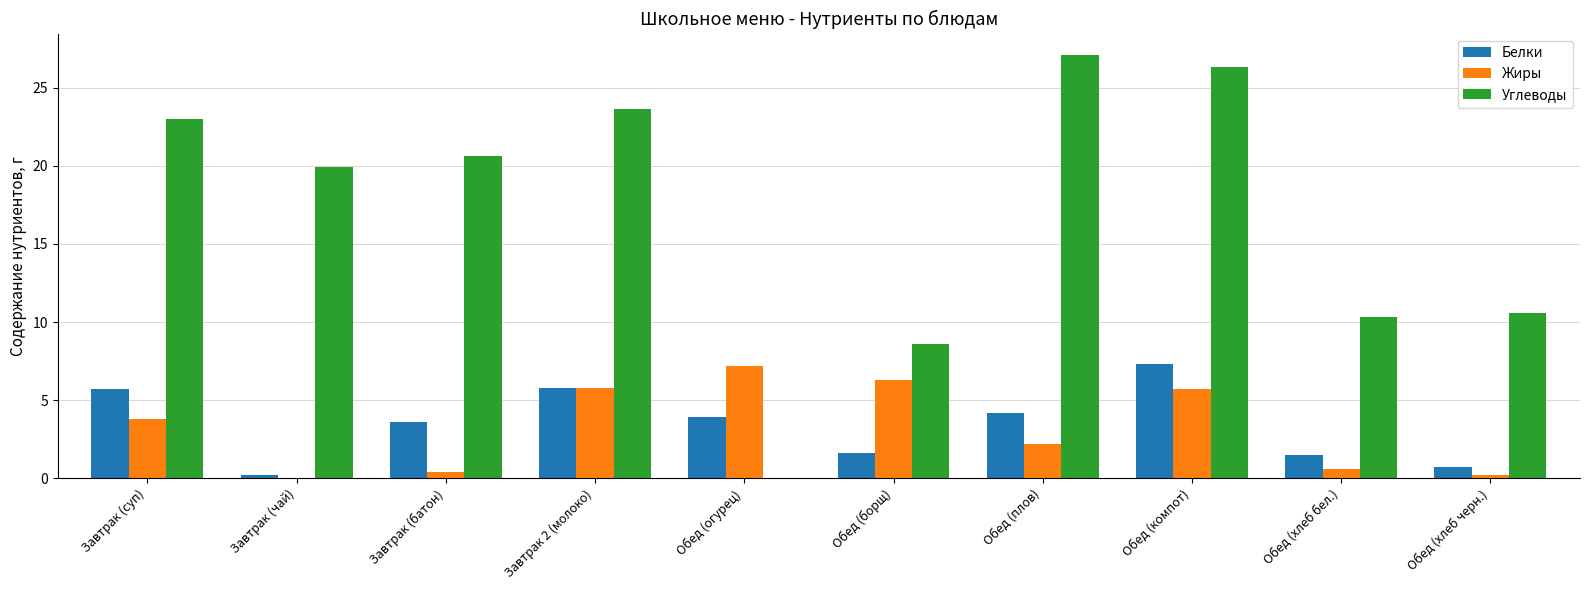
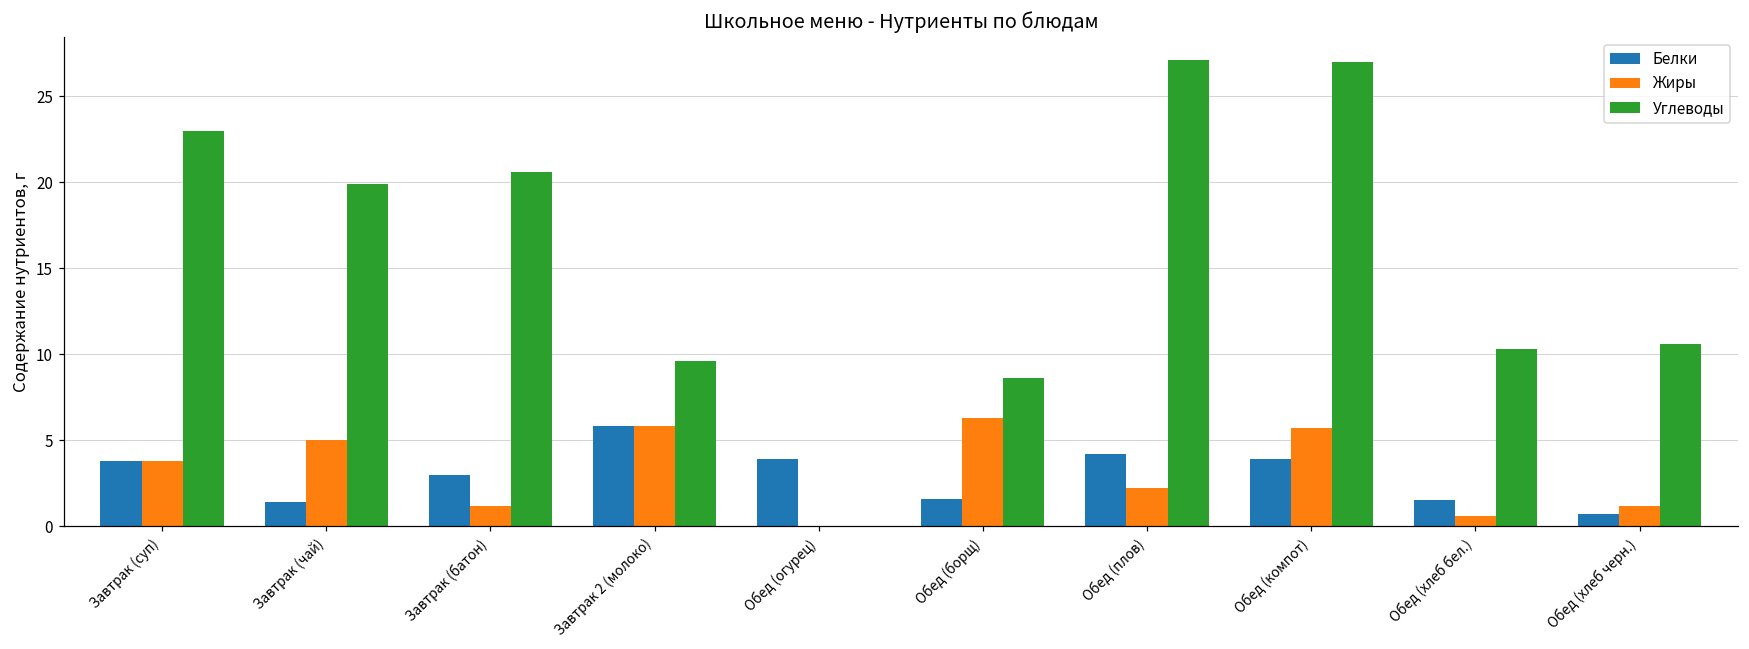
Белки, Завтрак (суп): 5.7 -> 3.8
Белки, Завтрак (чай): 0.2 -> 1.4
Жиры, Завтрак (чай): 0 -> 5
Белки, Завтрак (батон): 3.6 -> 3.0
Жиры, Завтрак (батон): 0.4 -> 1.2
Углеводы, Завтрак 2 (молоко): 23.6 -> 9.6
Жиры, Обед (огурец): 7.2 -> 0.0
Белки, Обед (компот): 7.3 -> 3.9
Углеводы, Обед (компот): 26.3 -> 27.0
Жиры, Обед (хлеб черн.): 0.2 -> 1.2
